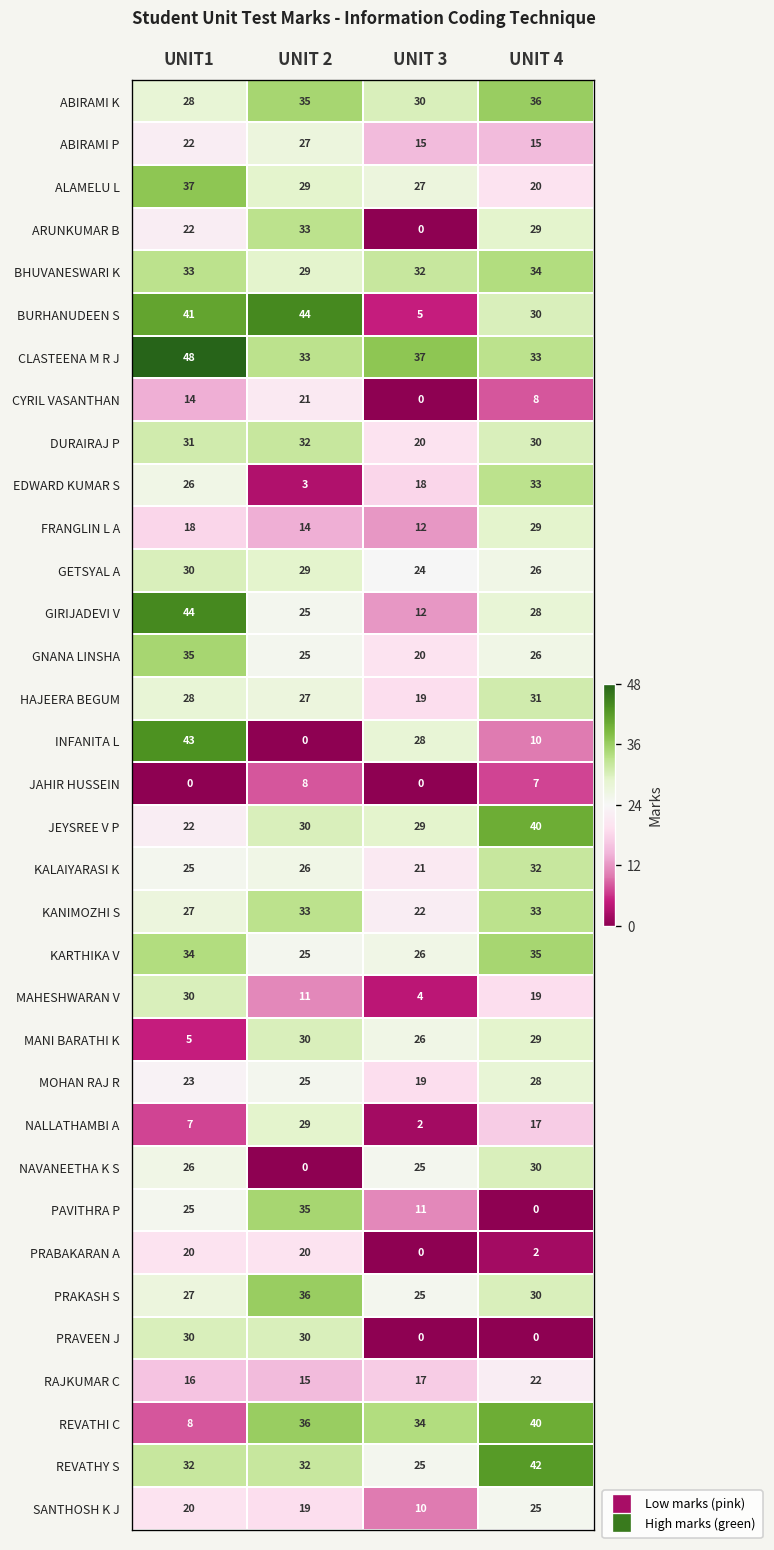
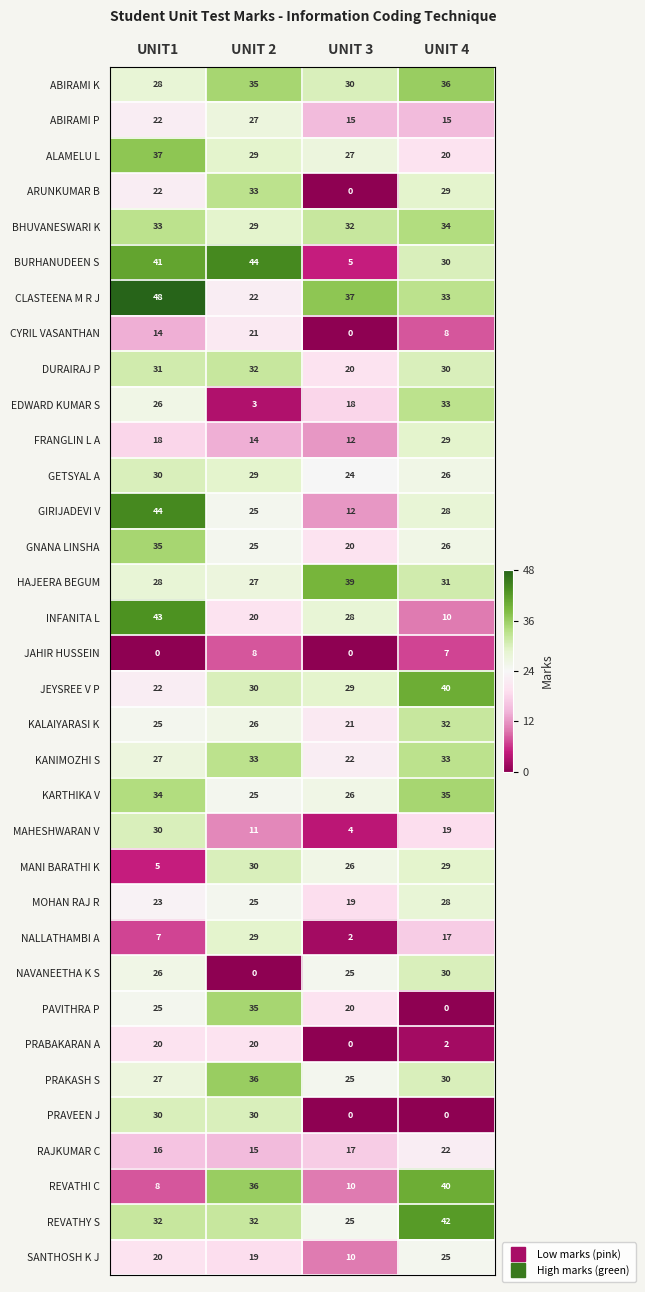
CLASTEENA M R J, UNIT 2: 33 -> 22
HAJEERA BEGUM, UNIT 3: 19 -> 39
INFANITA L, UNIT 2: 0 -> 20
PAVITHRA P, UNIT 3: 11 -> 20
REVATHI C, UNIT 3: 34 -> 10
